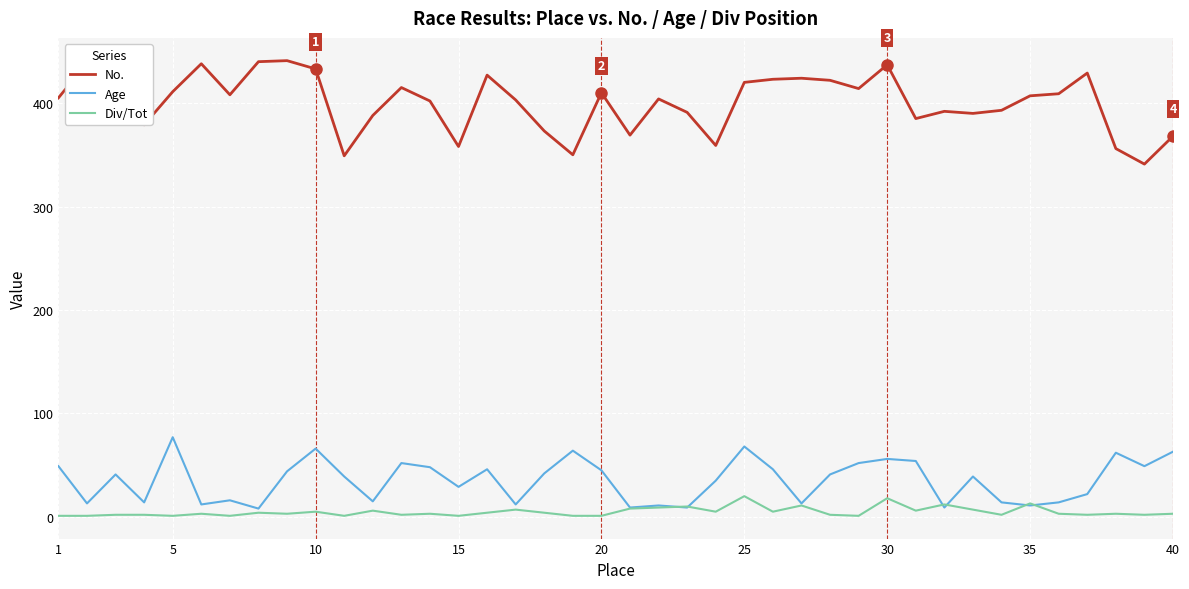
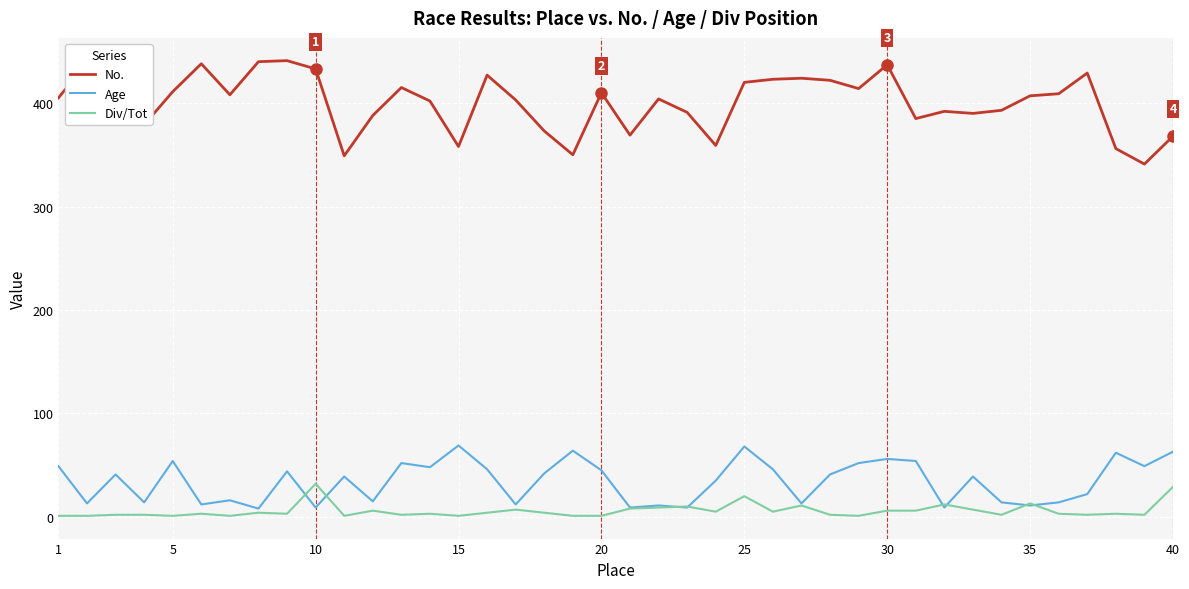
Age, 5: 77 -> 54
Age, 10: 66 -> 9
Div/Tot, 10: 5 -> 32
Age, 15: 29 -> 69
Div/Tot, 30: 18 -> 6
Div/Tot, 40: 3 -> 29
